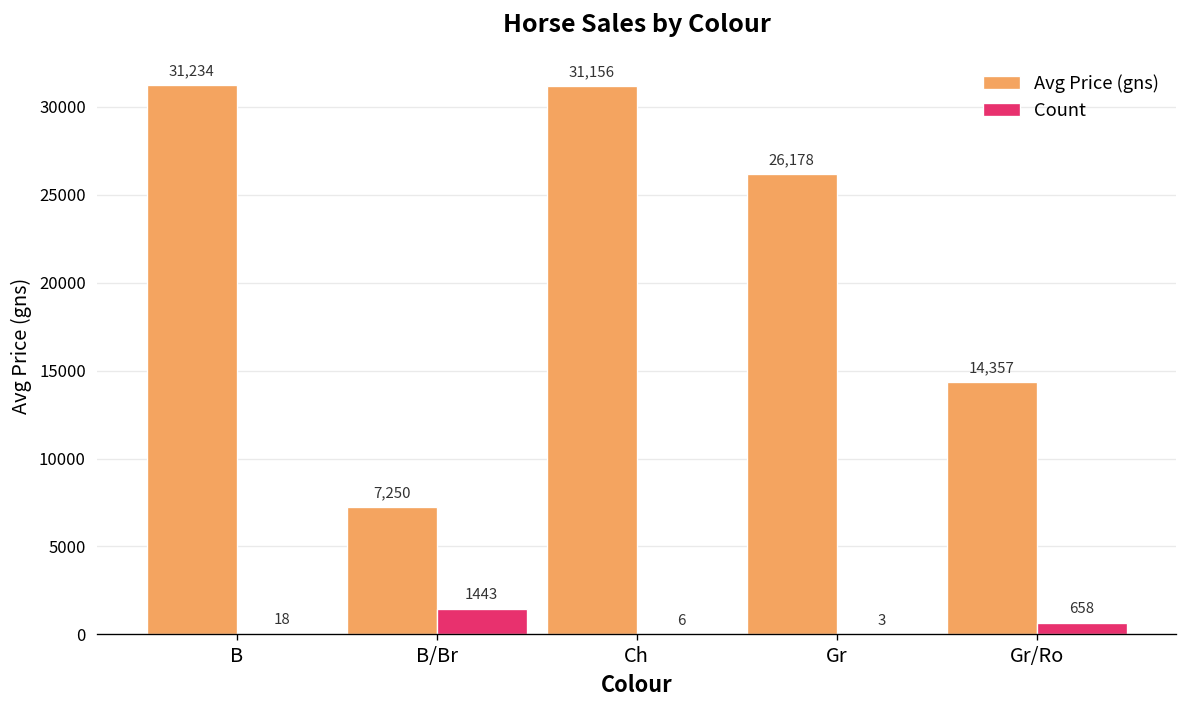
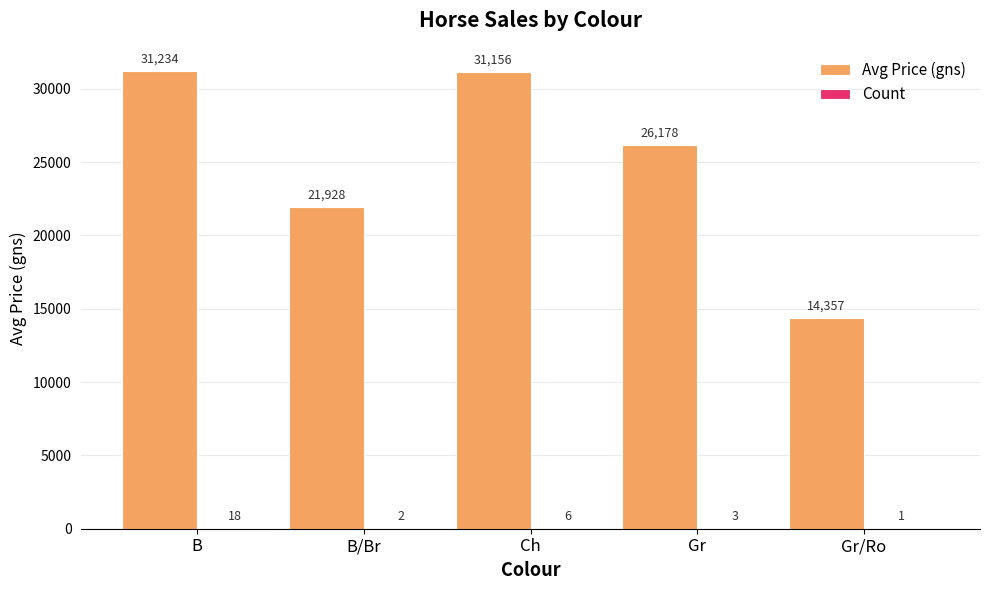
Avg Price (gns), B/Br: 7,250 -> 21,928
Count, B/Br: 1443 -> 2
Count, Gr/Ro: 658 -> 1
